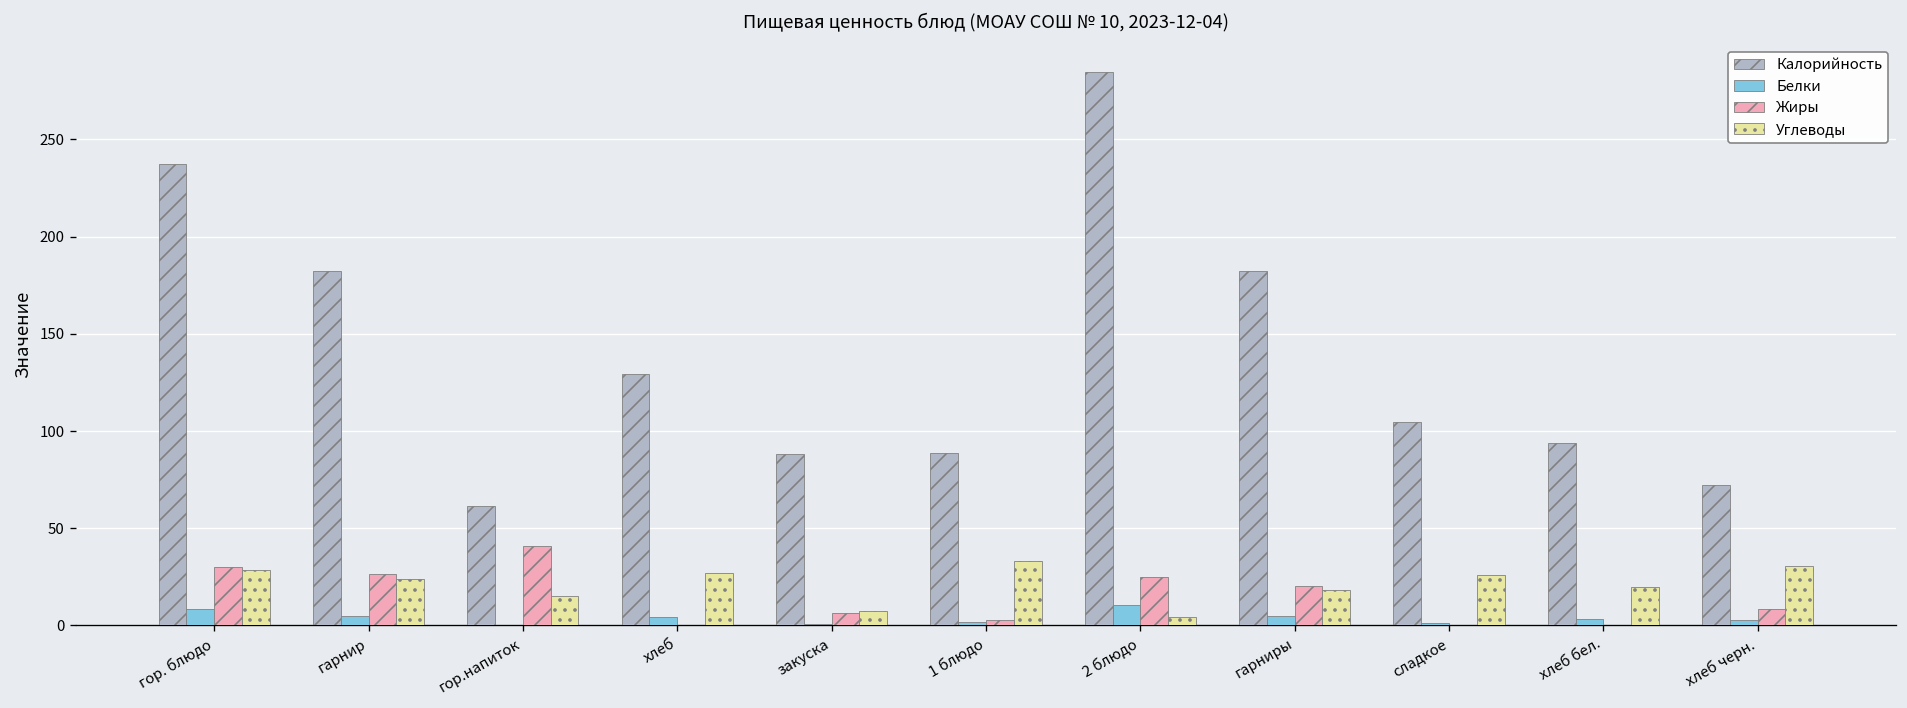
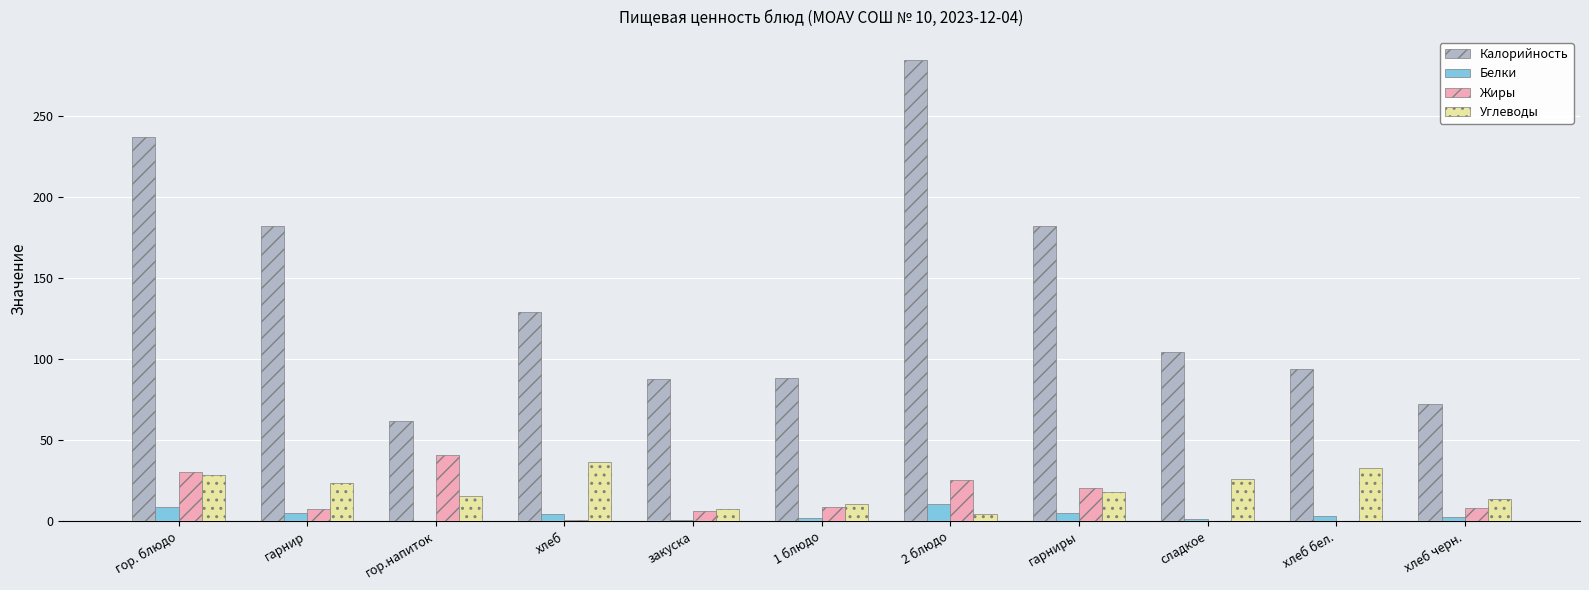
Жиры, гарнир: 27 -> 7
Углеводы, хлеб: 27 -> 36
Жиры, 1 блюдо: 3 -> 9
Углеводы, 1 блюдо: 33 -> 11
Углеводы, хлеб бел.: 20 -> 33
Углеводы, хлеб черн.: 30 -> 14
